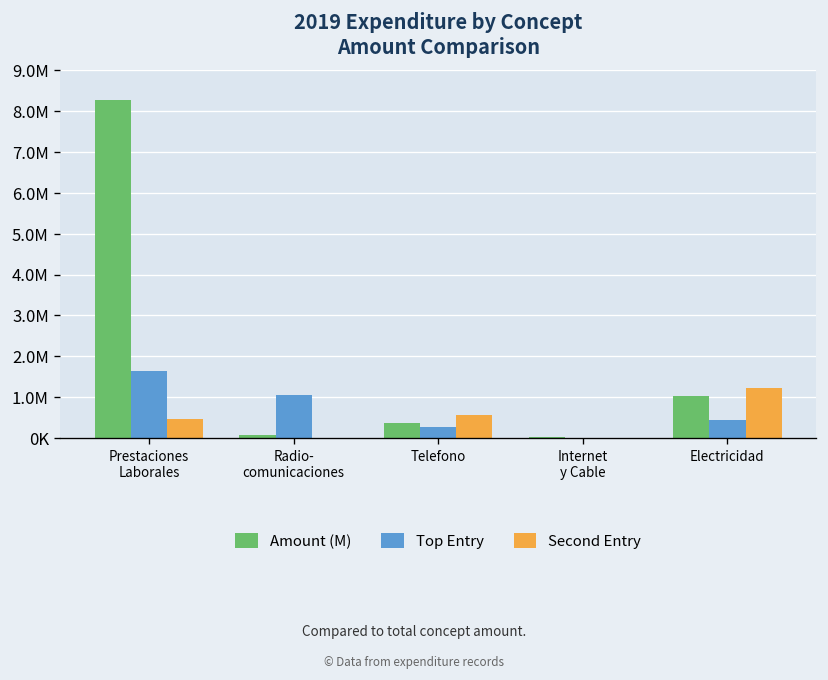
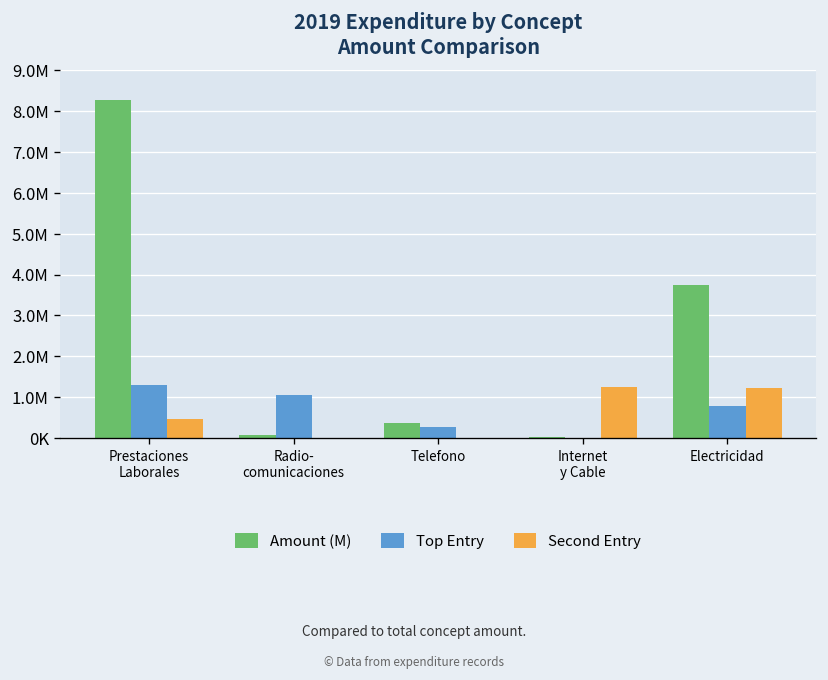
Top Entry, Prestaciones Laborales: 1600000 -> 1300000
Second Entry, Telefono: 600000 -> 0
Second Entry, Internet y Cable: 0 -> 1200000
Amount (M), Electricidad: 1000000 -> 3700000
Top Entry, Electricidad: 400000 -> 800000
